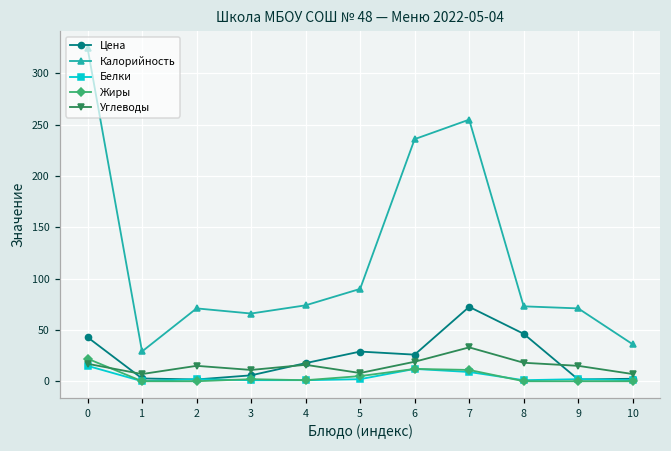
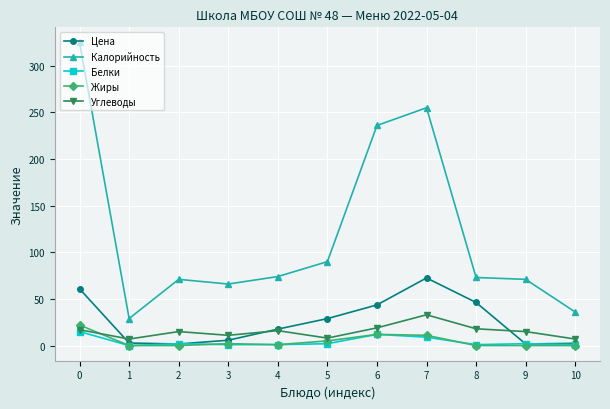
Цена, 0: 40 -> 60
Цена, 6: 30 -> 40
